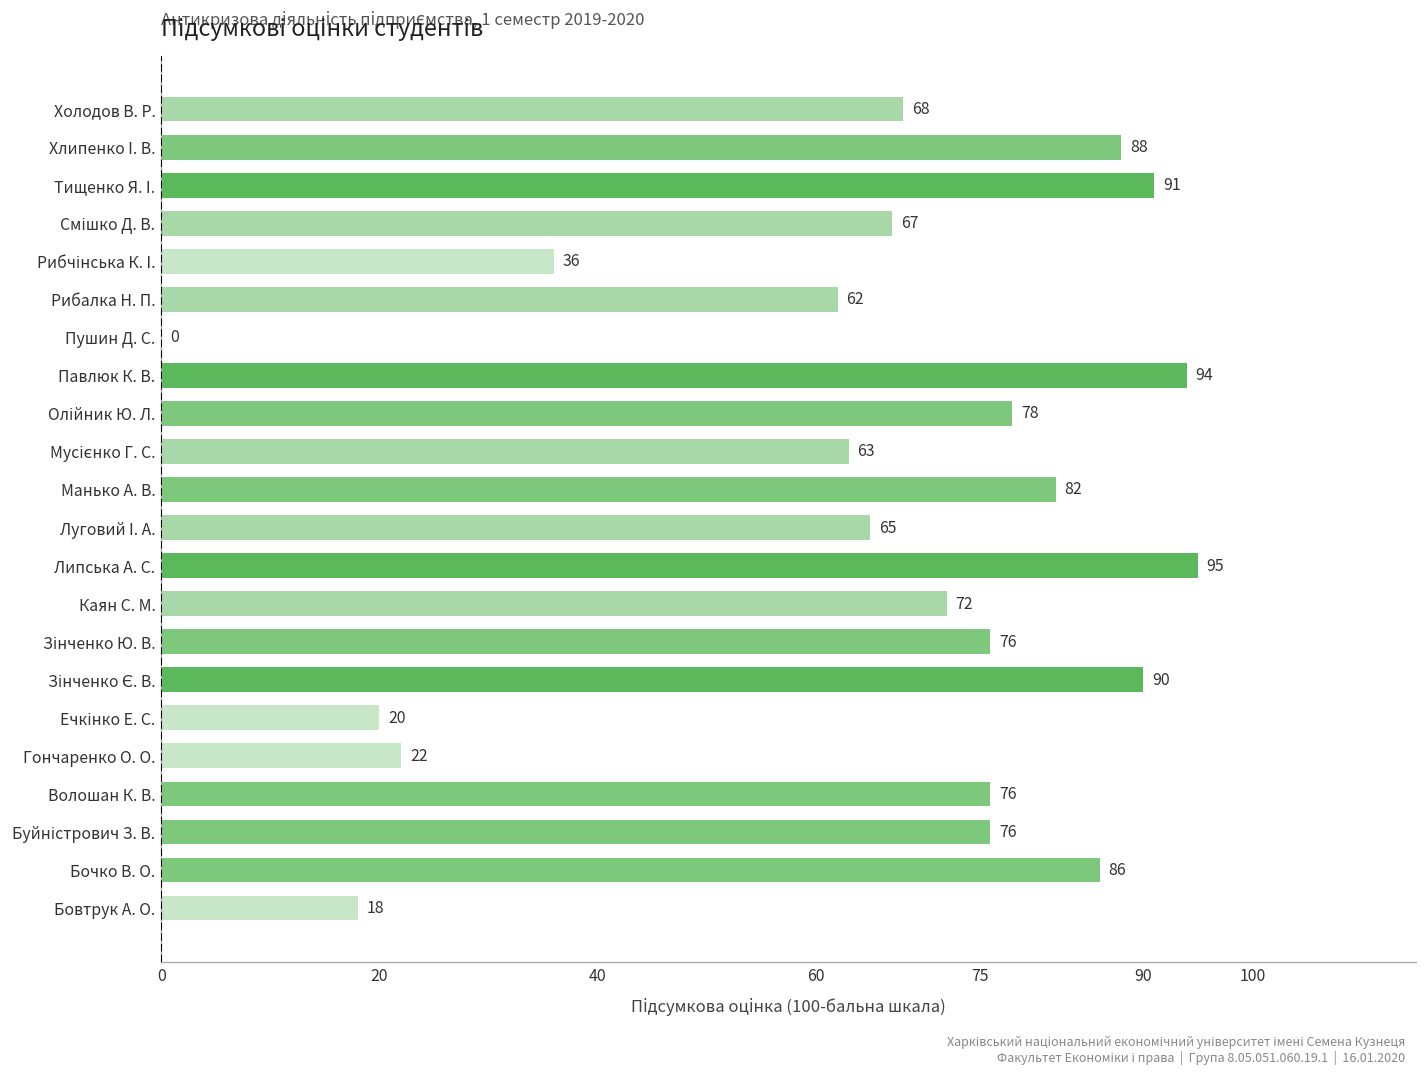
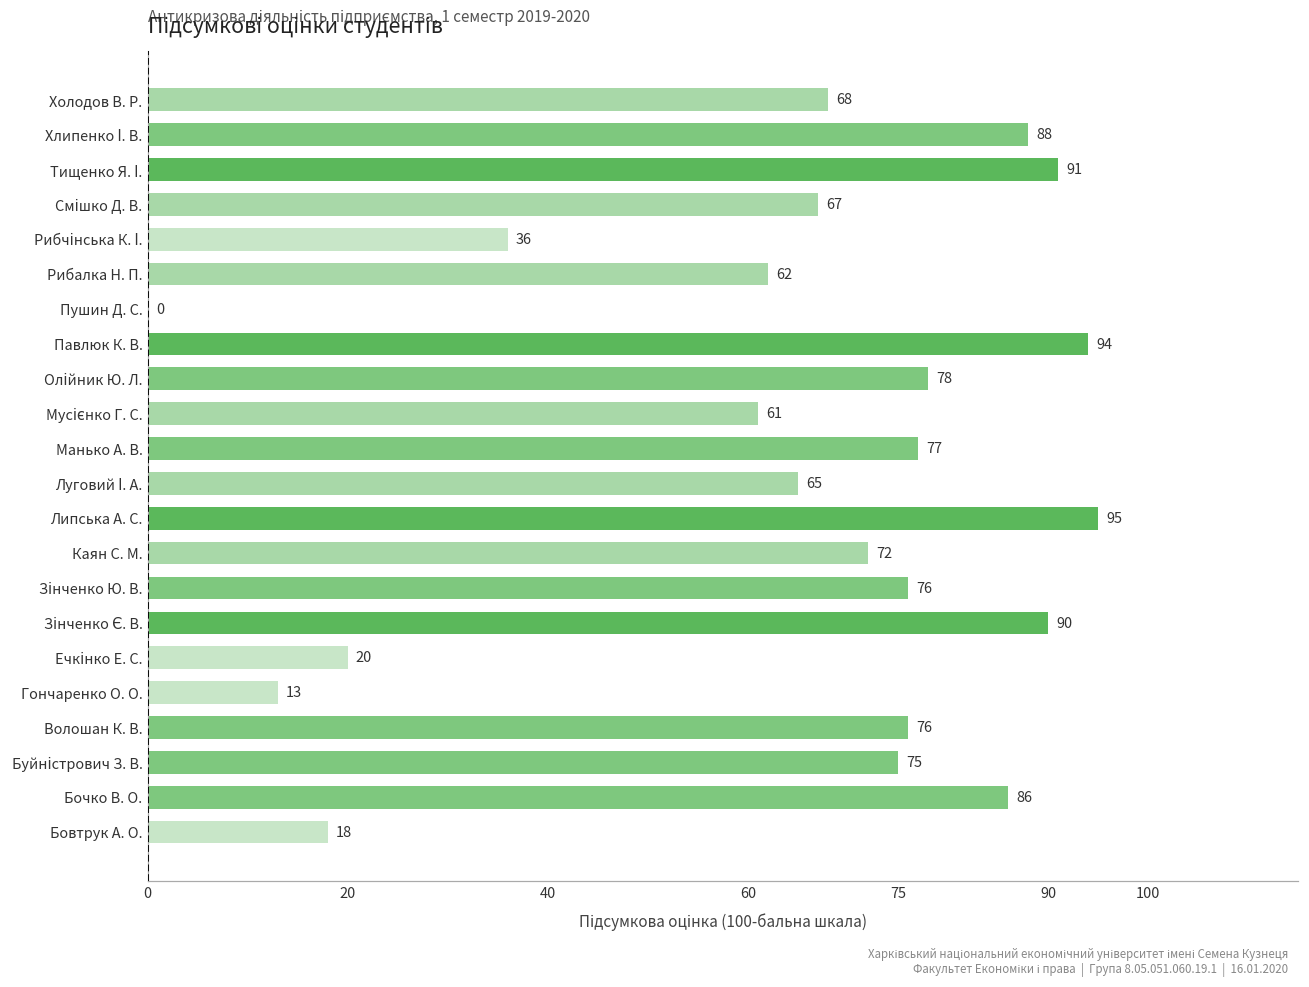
Мусієнко Г. С.: 63 -> 61
Манько А. В.: 82 -> 77
Гончаренко О. О.: 22 -> 13
Буйністрович З. В.: 76 -> 75
